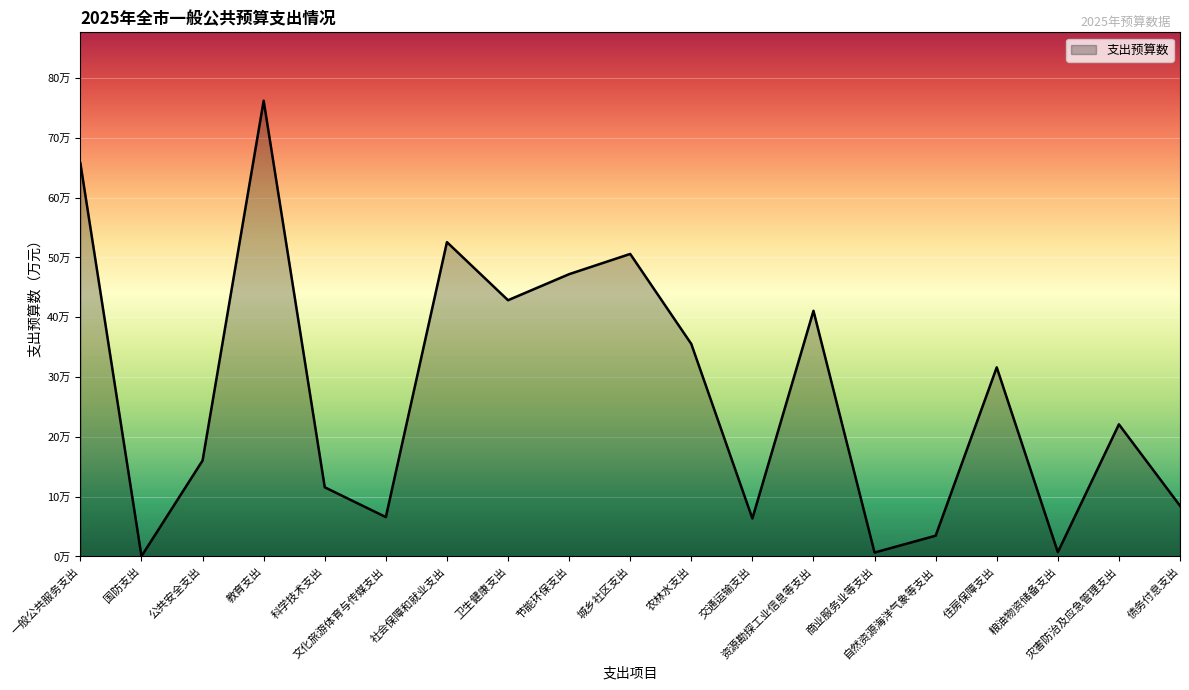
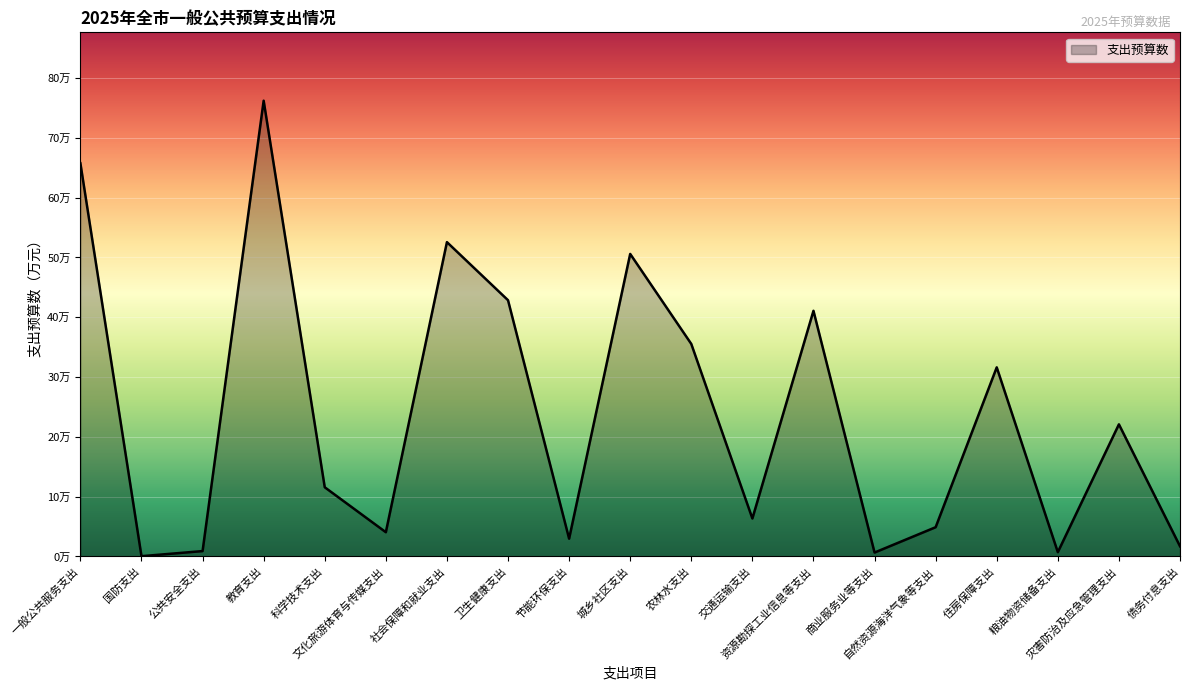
公共安全支出: 16万 -> 1万
文化旅游体育与传媒支出: 7万 -> 4万
节能环保支出: 47万 -> 3万
自然资源海洋气象等支出: 3万 -> 5万
债务付息支出: 8万 -> 2万
